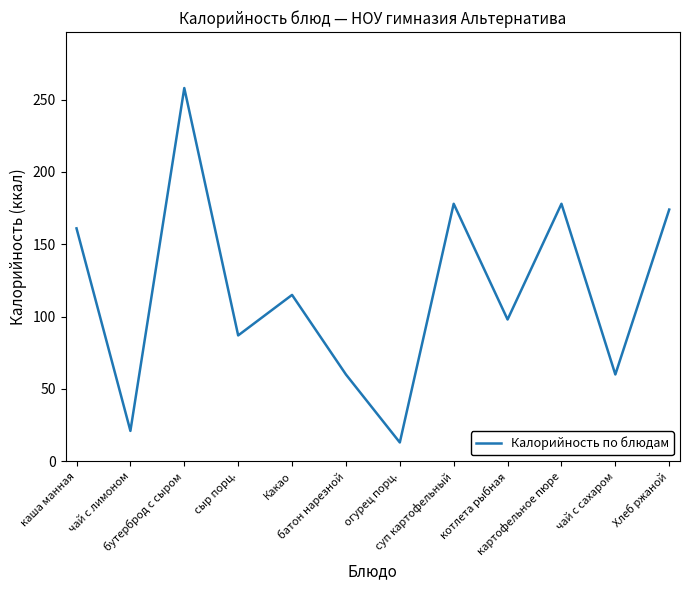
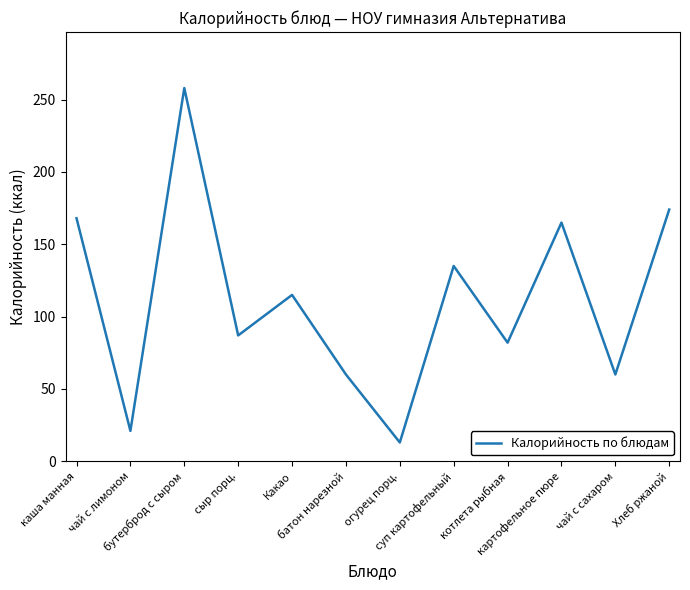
каша манная: 161 -> 168
суп картофельный: 178 -> 135
котлета рыбная: 98 -> 82
картофельное пюре: 178 -> 165
